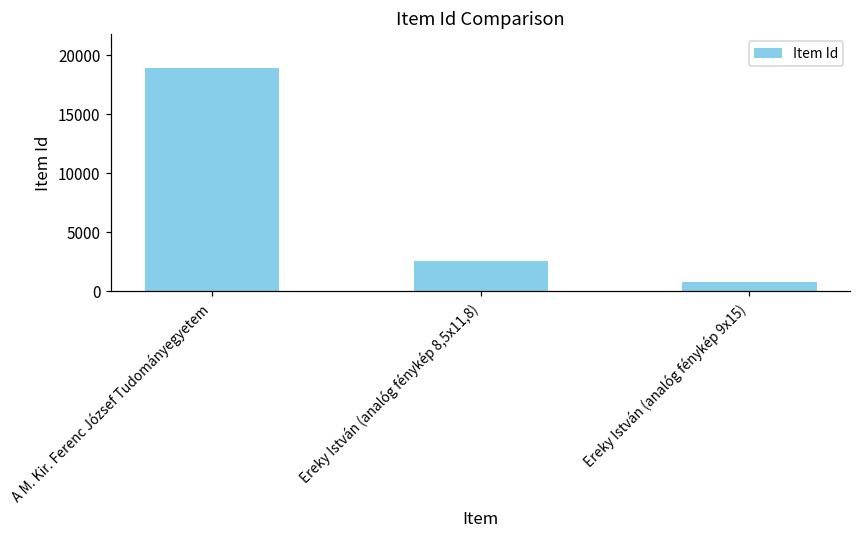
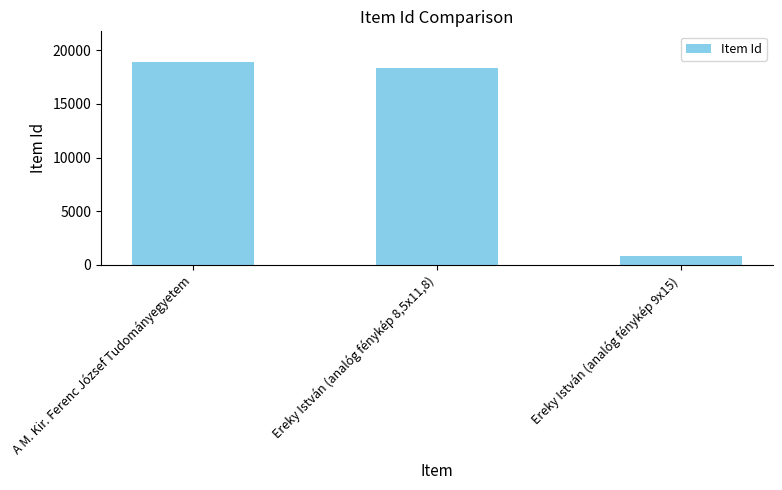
Ereky István (analóg fénykép 8,5x11,8): 2600 -> 18400
